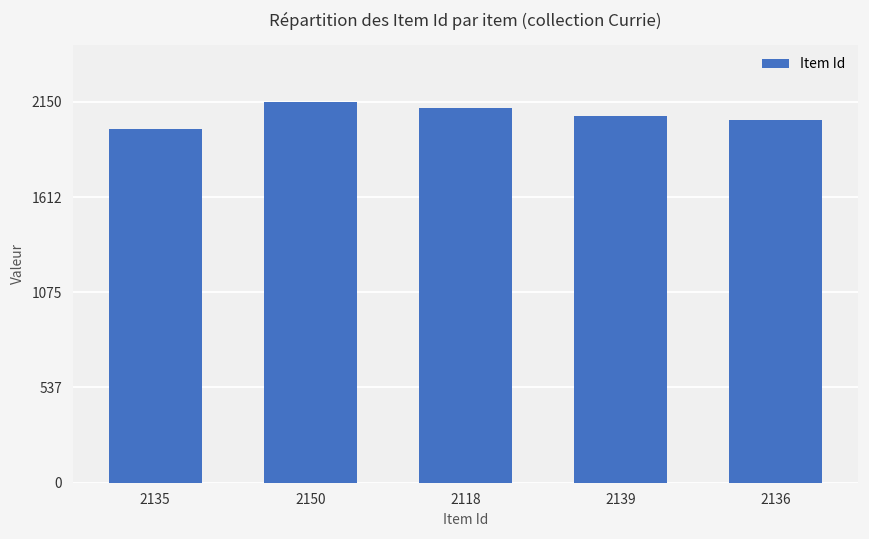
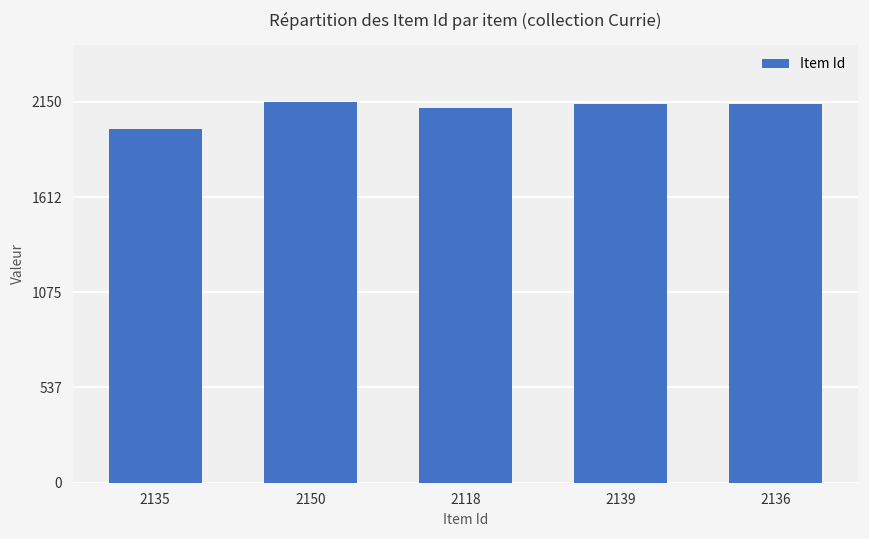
2139: 2070 -> 2140
2136: 2050 -> 2140
